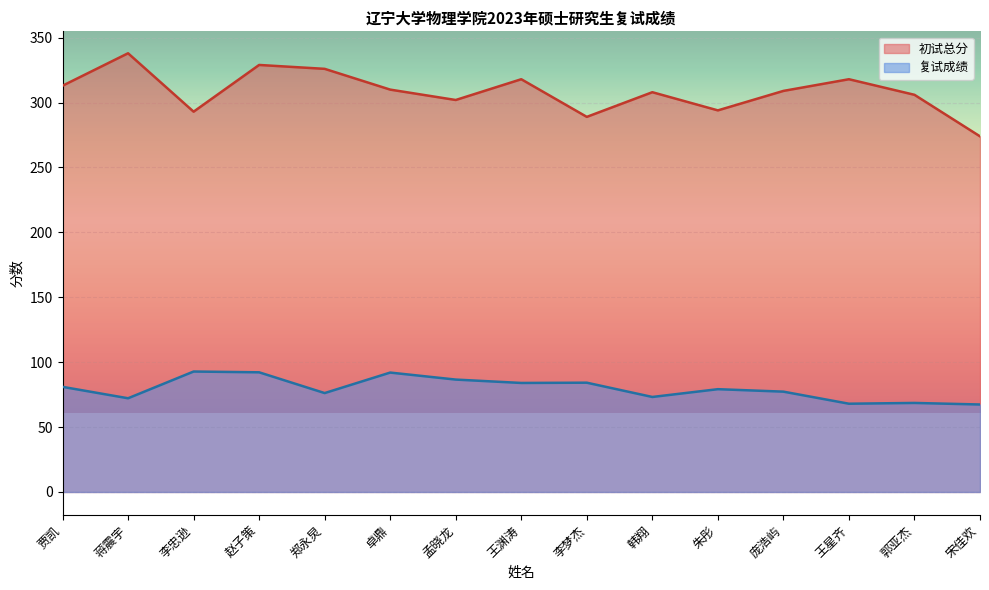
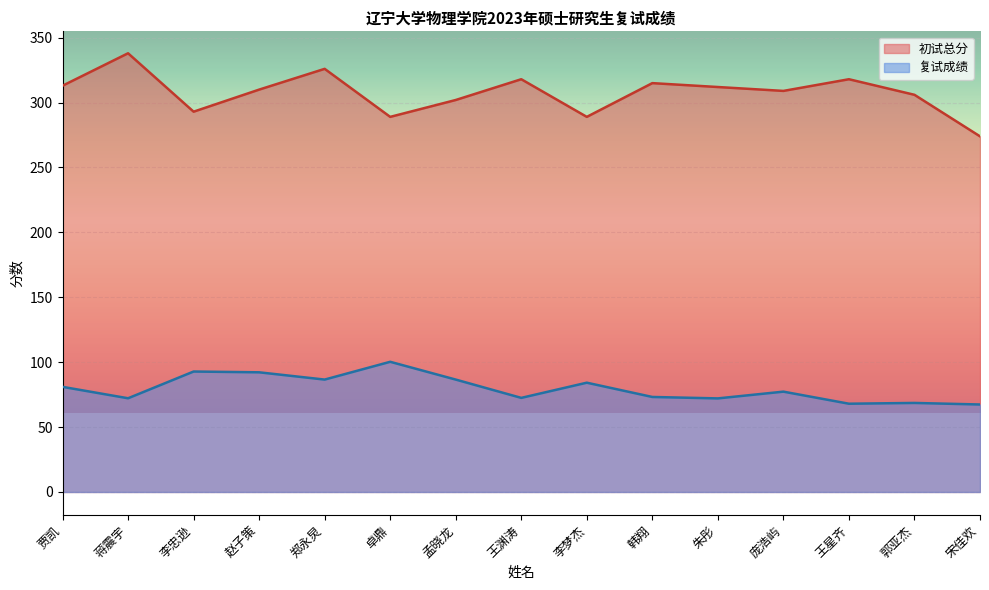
初试总分, 赵子策: 329 -> 310
复试成绩, 郑永炅: 76 -> 87
初试总分, 卓鼎: 310 -> 289
复试成绩, 卓鼎: 92 -> 100
复试成绩, 王渊涛: 84 -> 73
初试总分, 韩翔: 308 -> 315
初试总分, 朱彤: 294 -> 312
复试成绩, 朱彤: 79 -> 72
